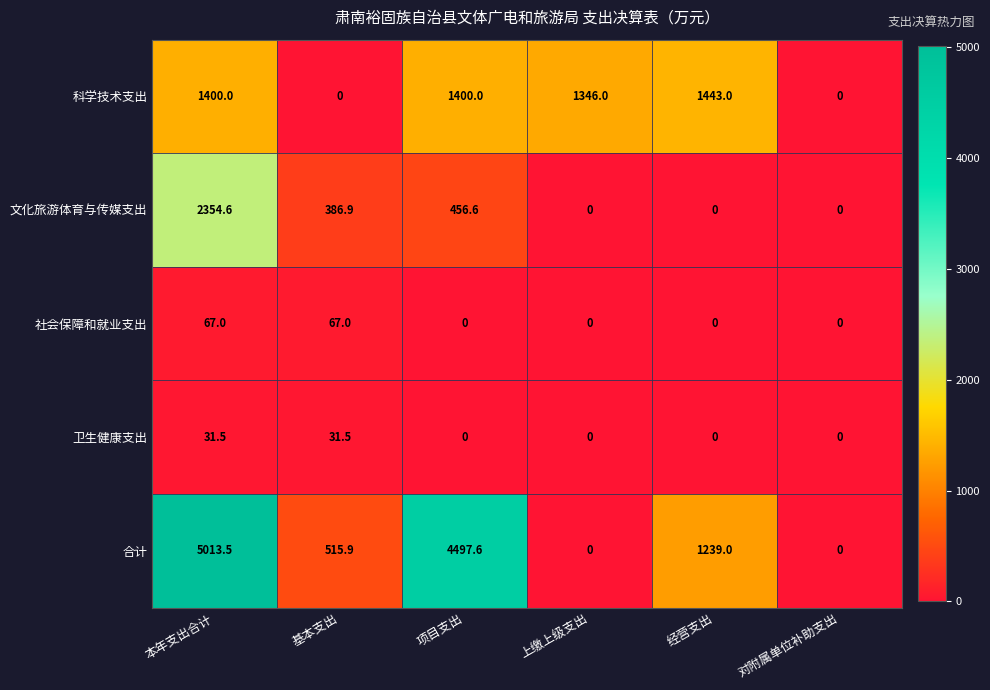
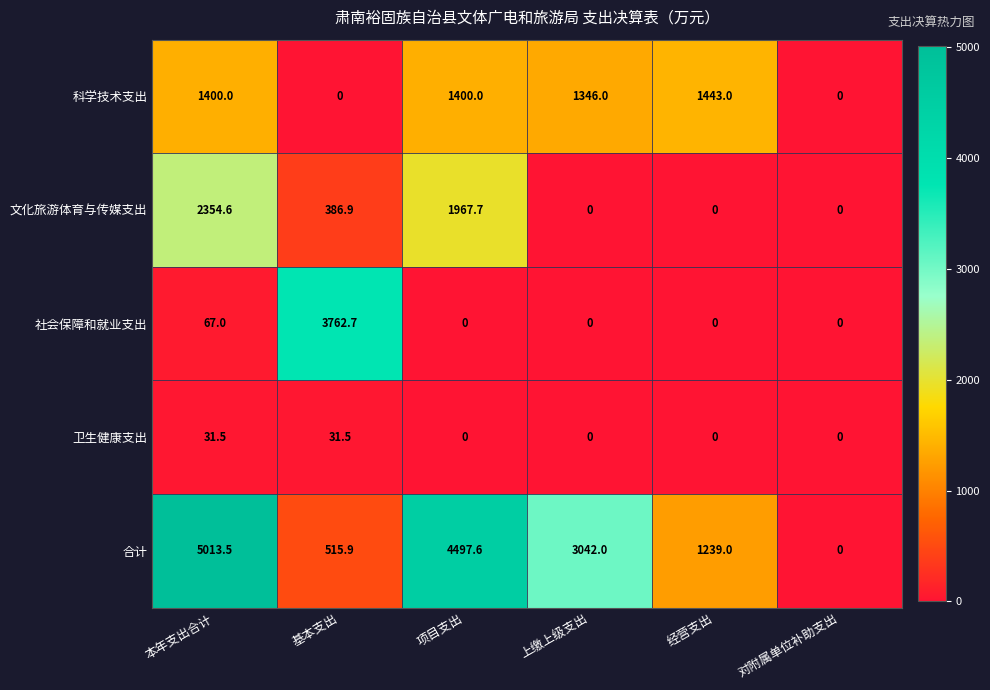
文化旅游体育与传媒支出, 项目支出: 456.6 -> 1967.7
社会保障和就业支出, 基本支出: 67.0 -> 3762.7
合计, 上缴上级支出: 0 -> 3042.0
